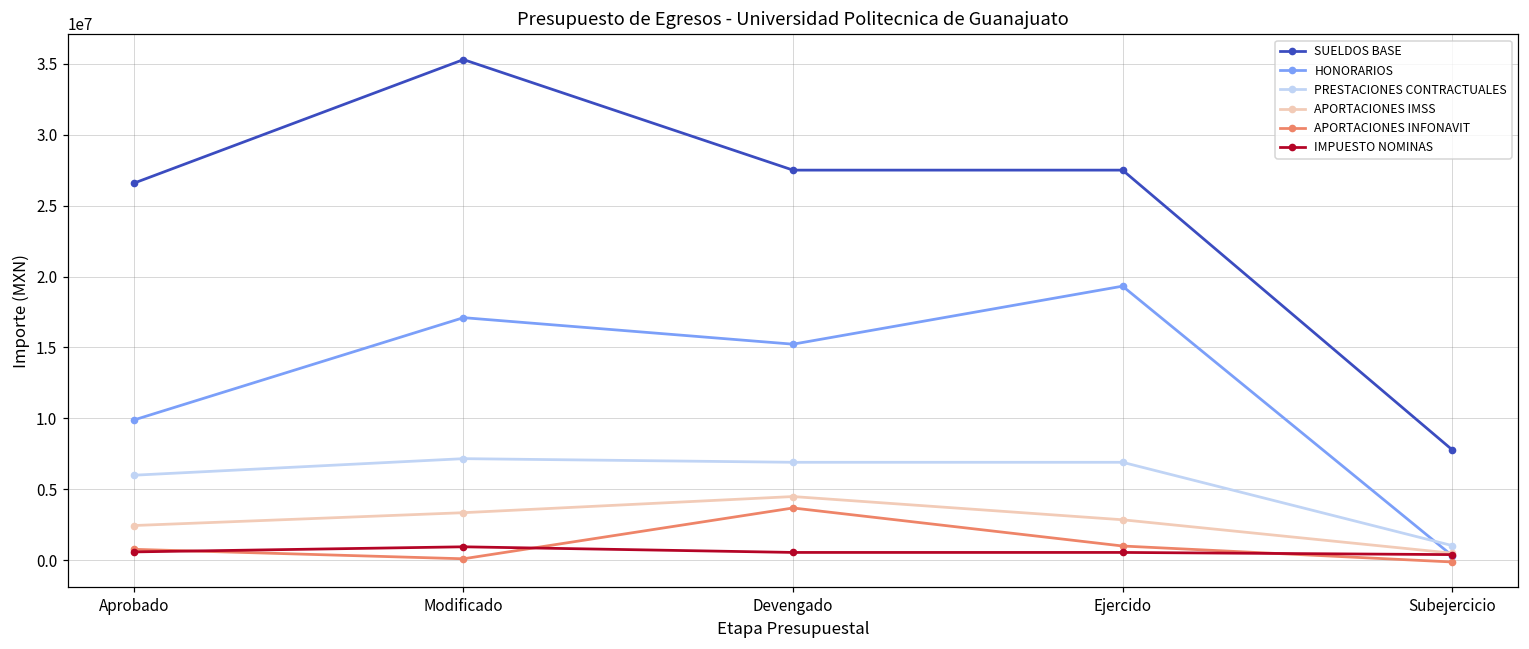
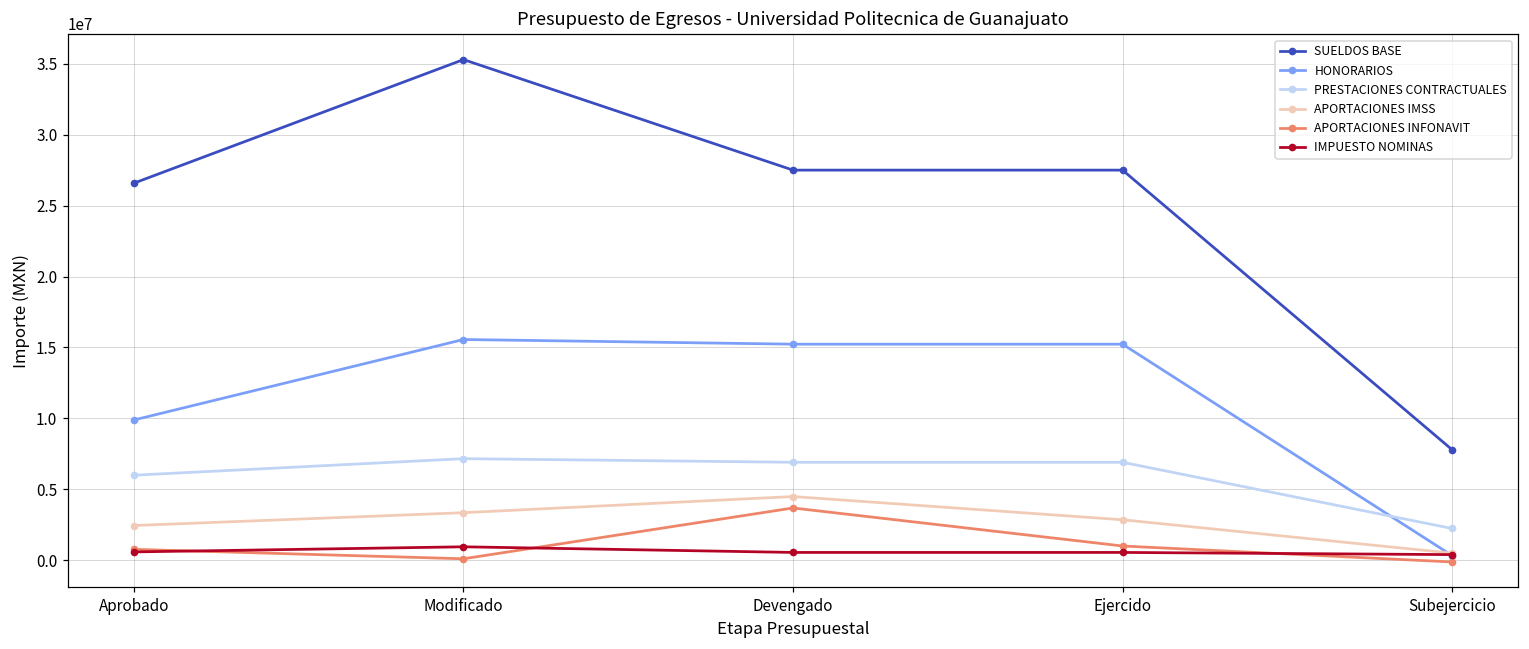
HONORARIOS, Modificado: 17100000 -> 15600000
HONORARIOS, Ejercido: 19300000 -> 15200000
PRESTACIONES CONTRACTUALES, Subejercicio: 1000000 -> 2200000
